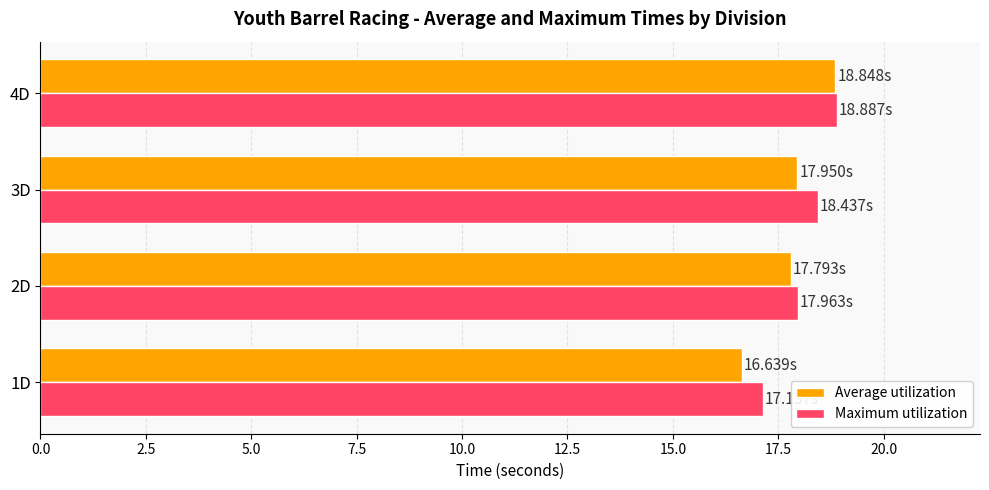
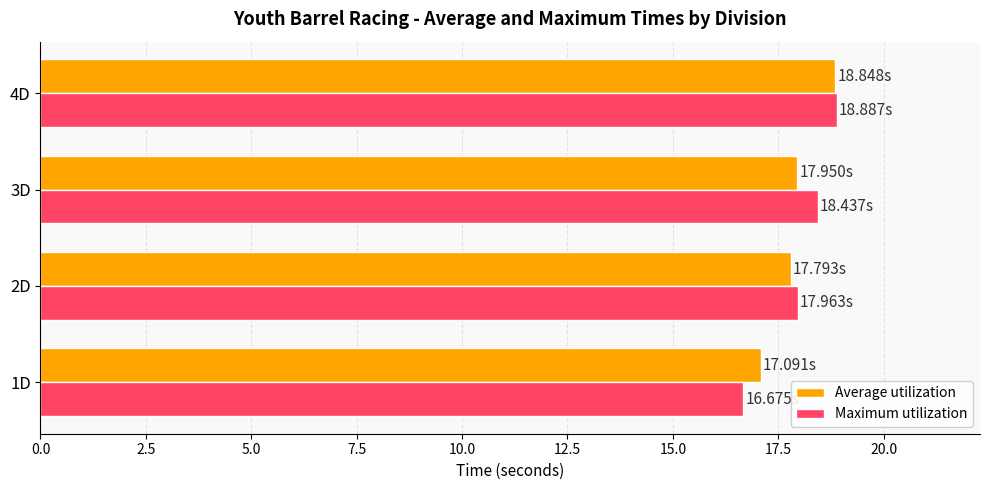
Average utilization, 1D: 16.639s -> 17.091s
Maximum utilization, 1D: 17.1 -> 16.7
